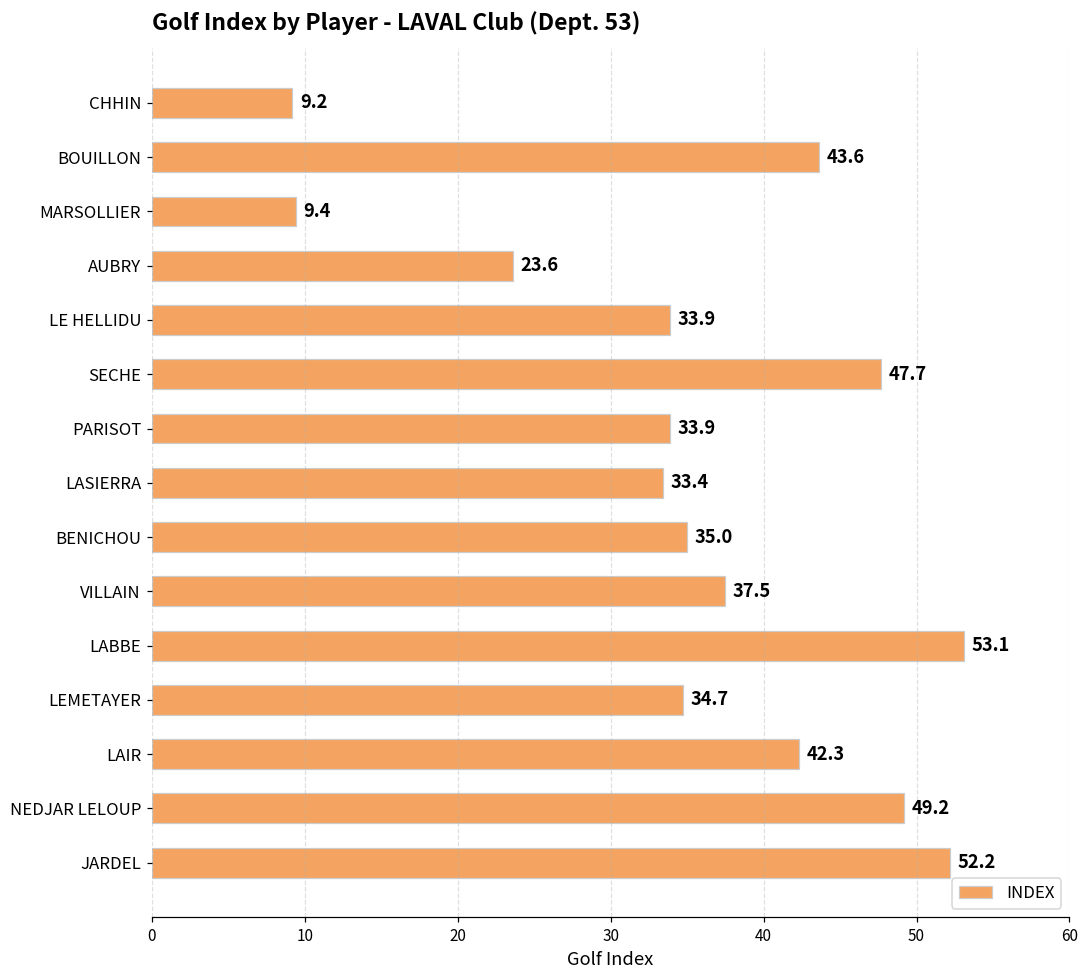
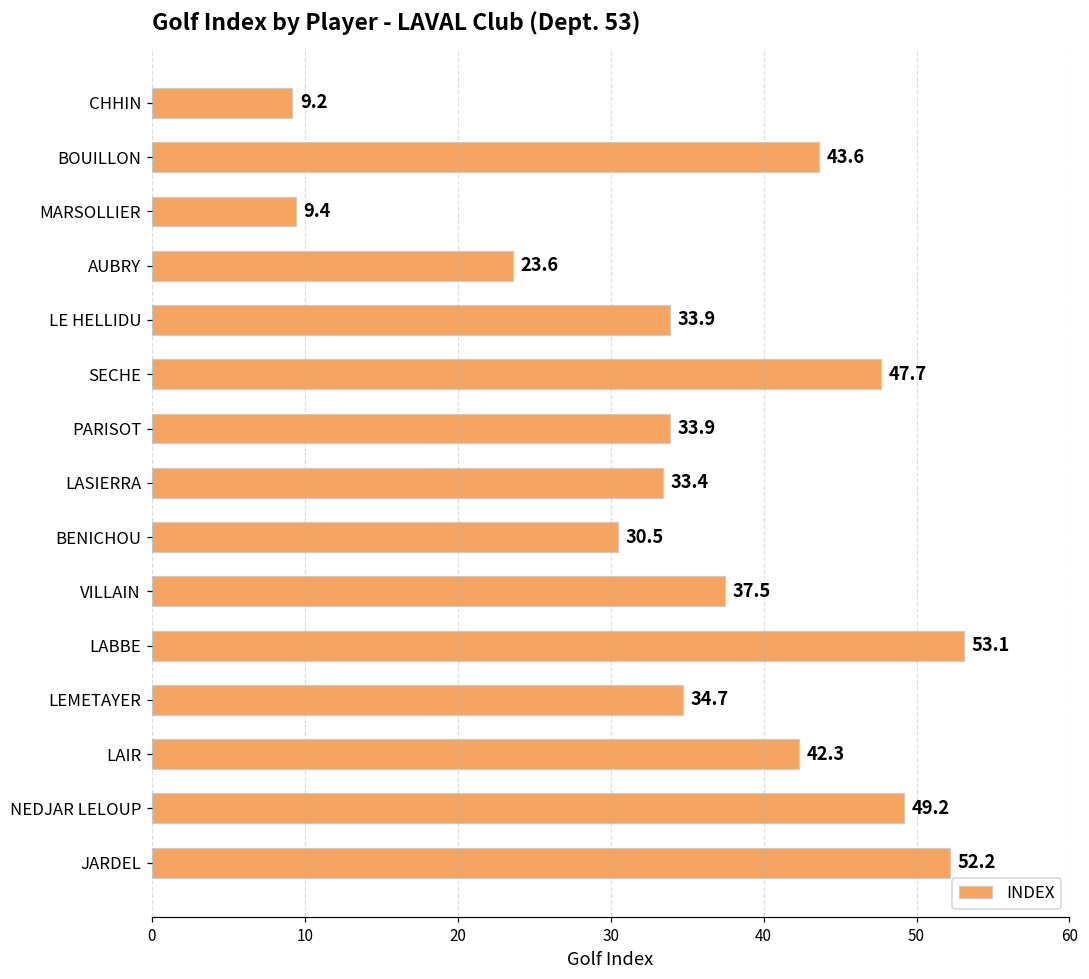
BENICHOU: 35.0 -> 30.5
